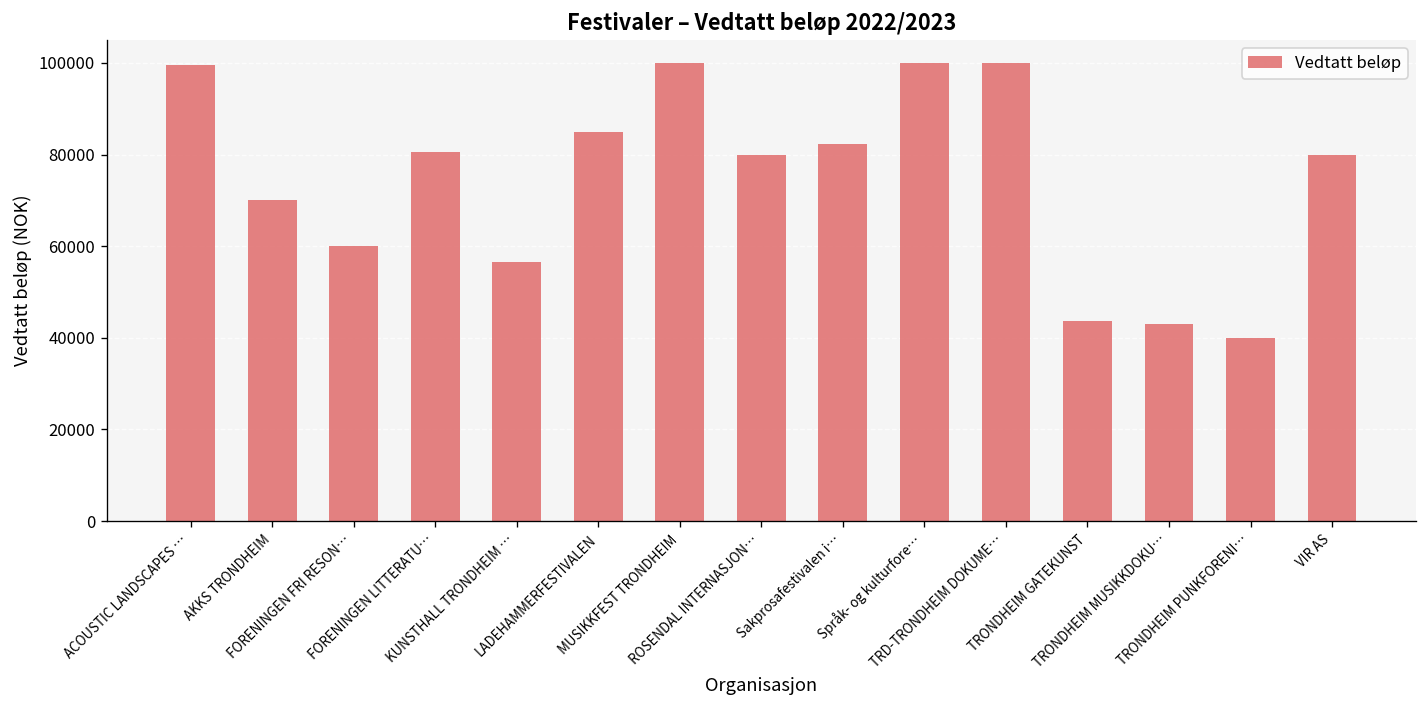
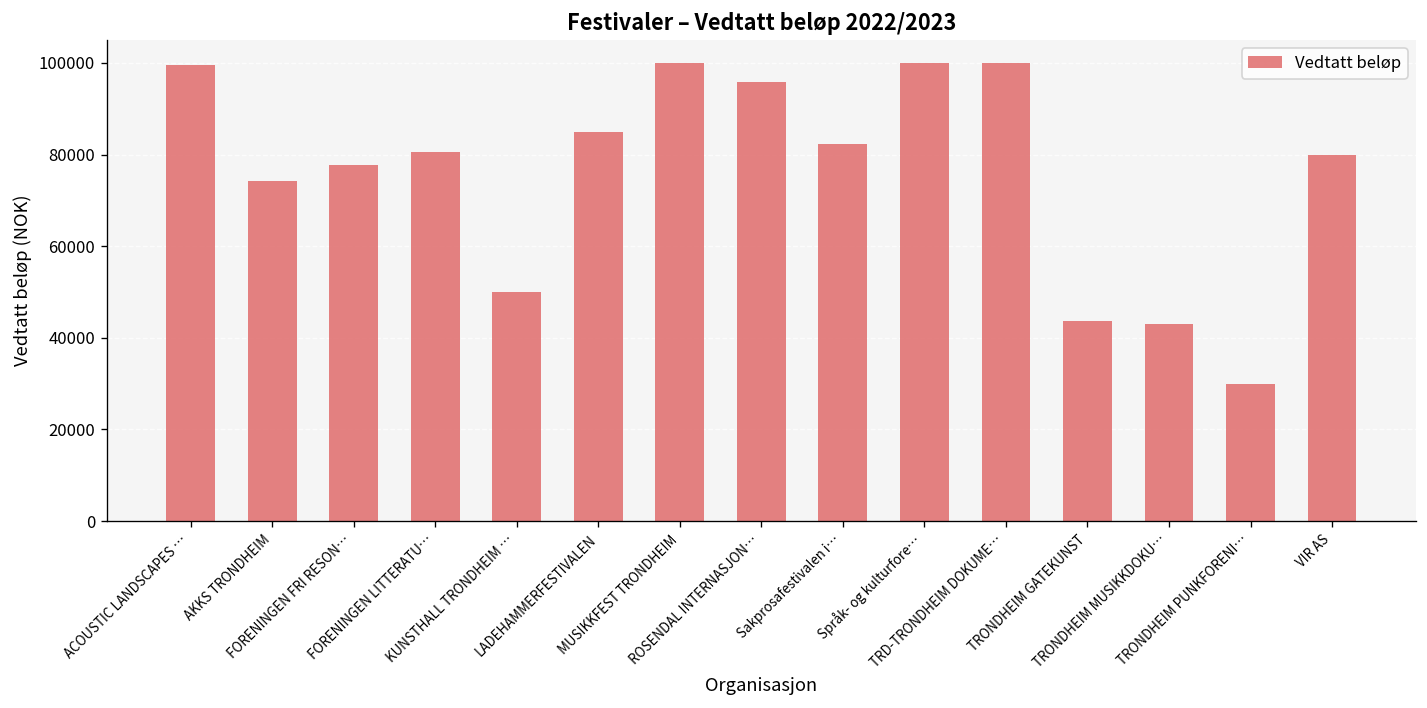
AKKS TRONDHEIM: 70000 -> 74000
FORENINGEN FRI RESON…: 60000 -> 78000
KUNSTHALL TRONDHEIM …: 57000 -> 50000
ROSENDAL INTERNASJON…: 80000 -> 96000
TRONDHEIM PUNKFORENI…: 40000 -> 30000
